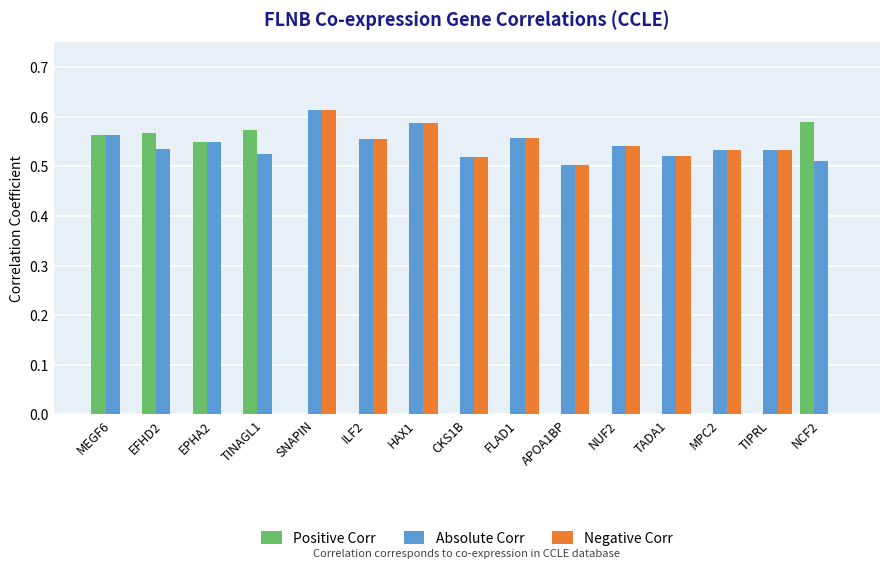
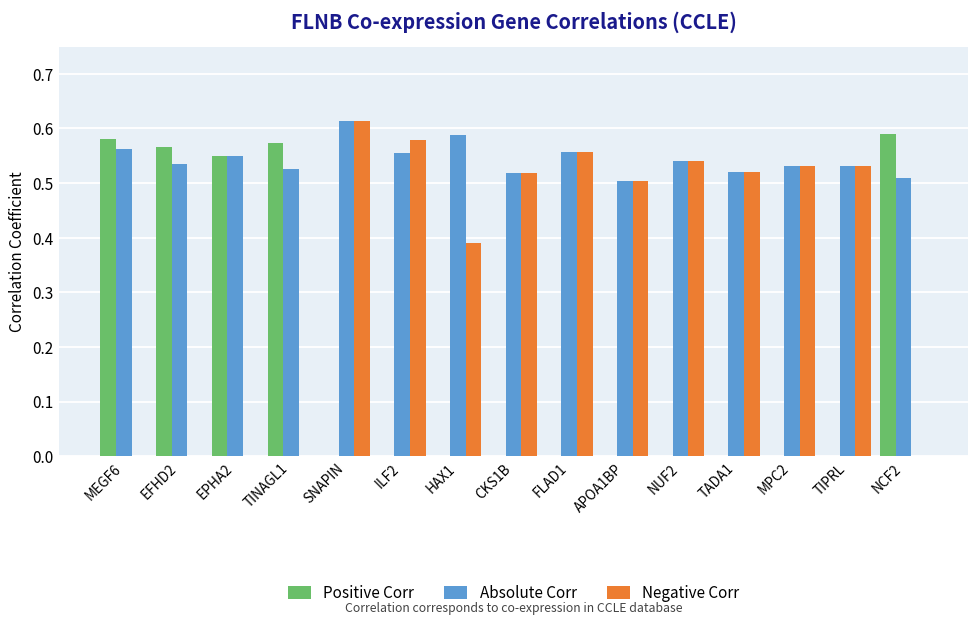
Positive Corr, MEGF6: 0.56 -> 0.58
Negative Corr, ILF2: 0.56 -> 0.58
Negative Corr, HAX1: 0.59 -> 0.39
